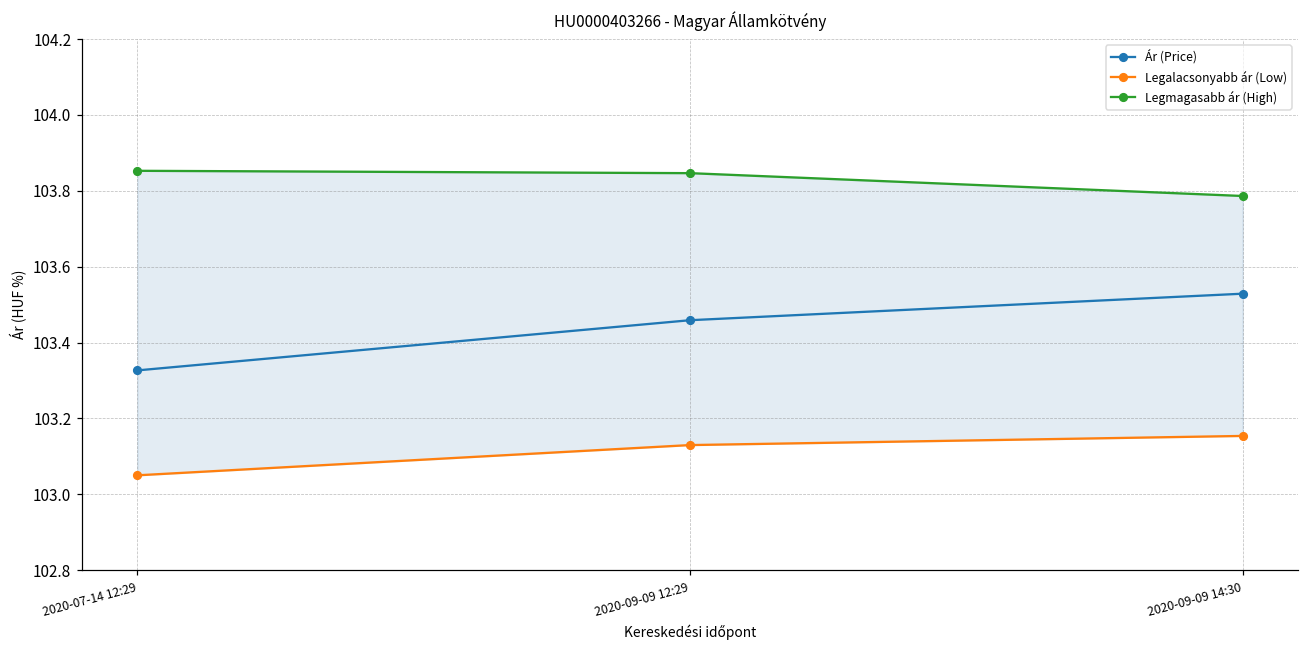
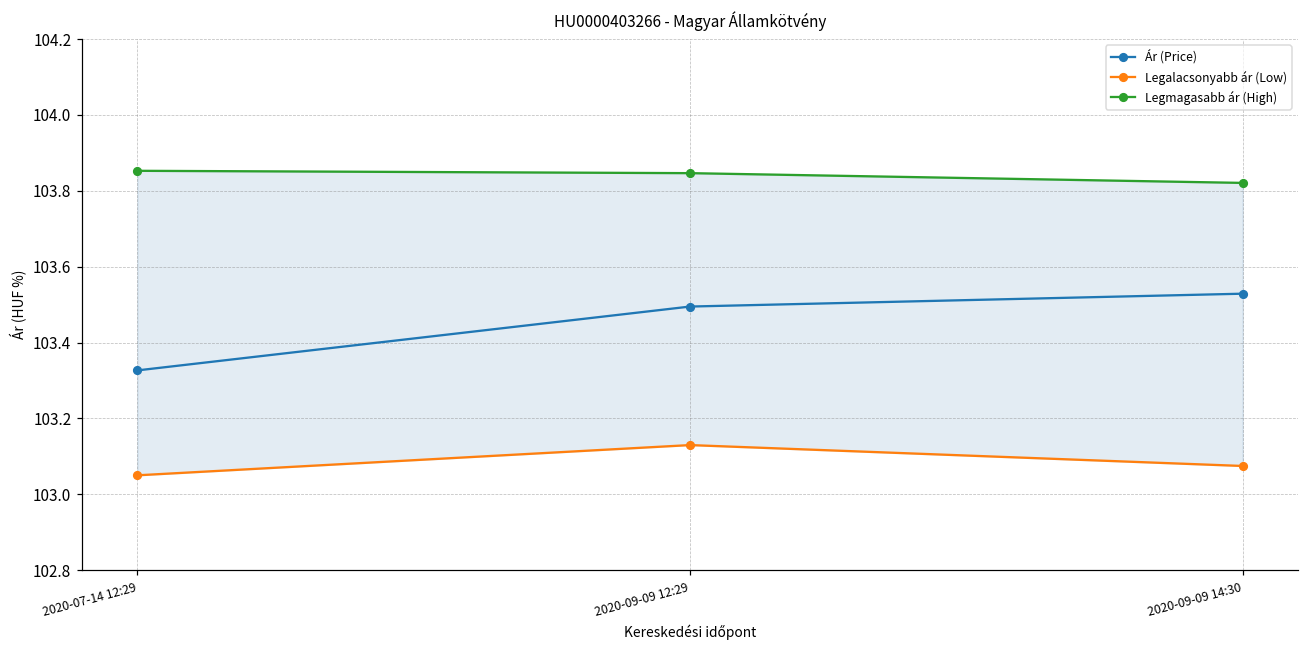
Ár (Price), 2020-09-09 12:29: 103.46 -> 103.50
Legalacsonyabb ár (Low), 2020-09-09 14:30: 103.15 -> 103.07
Legmagasabb ár (High), 2020-09-09 14:30: 103.79 -> 103.82
